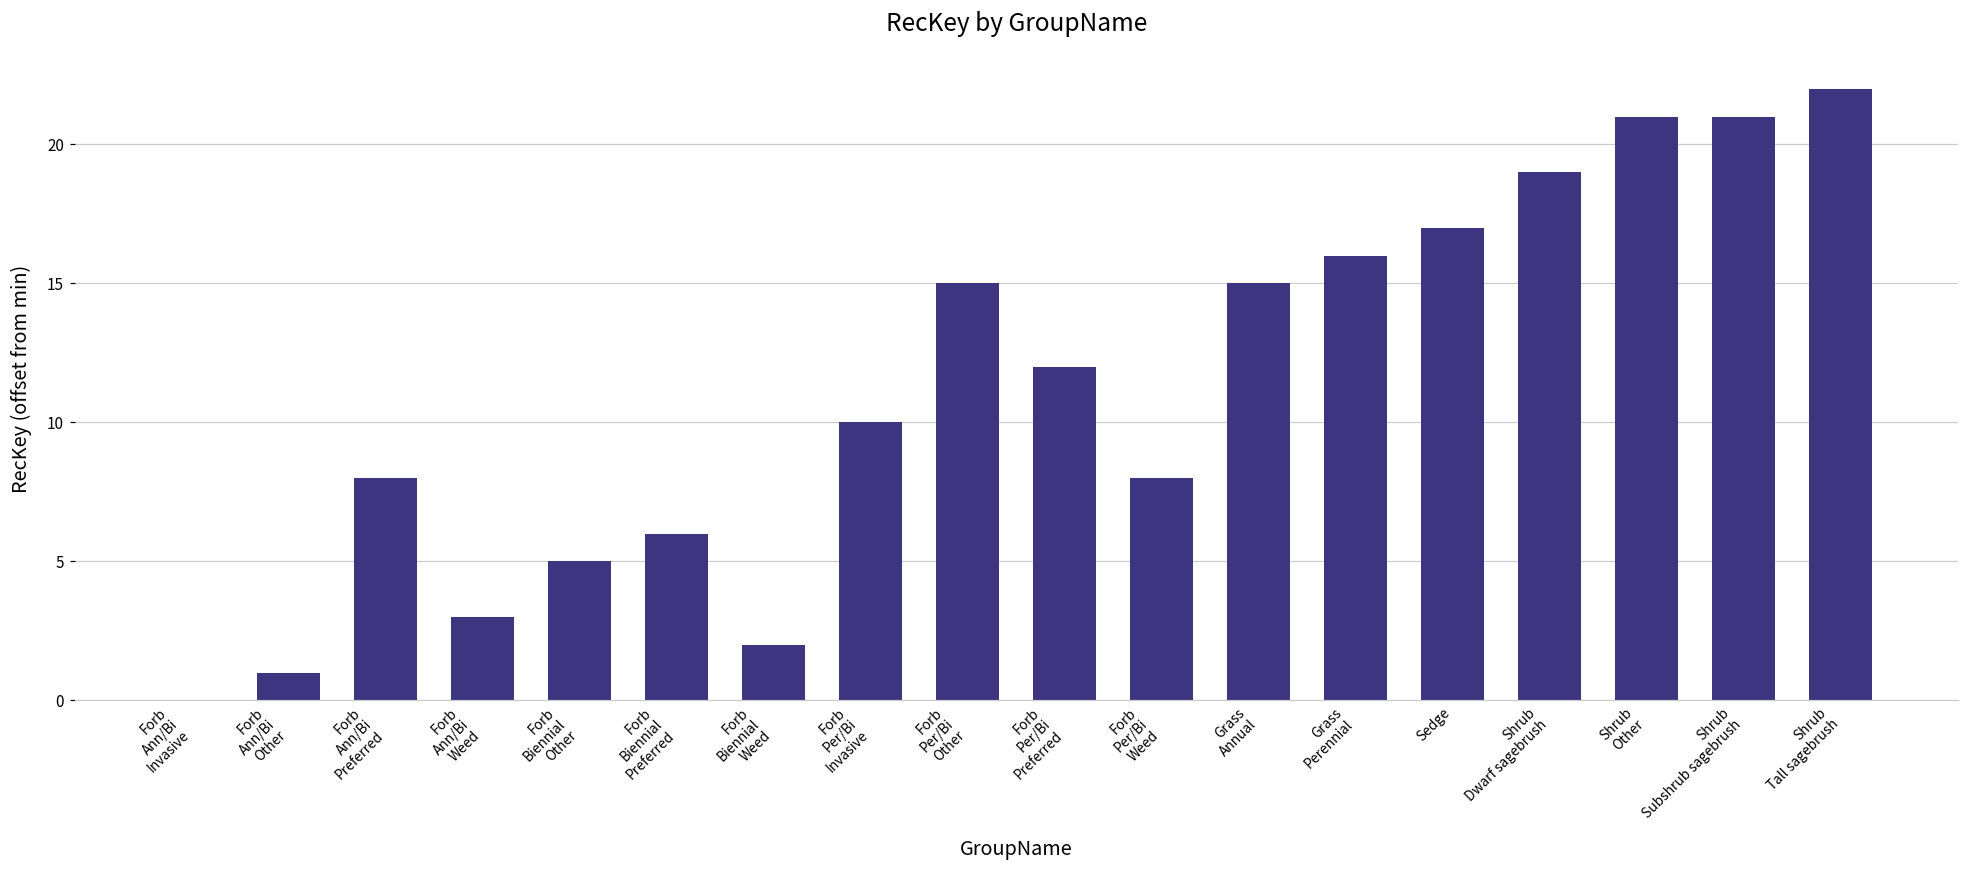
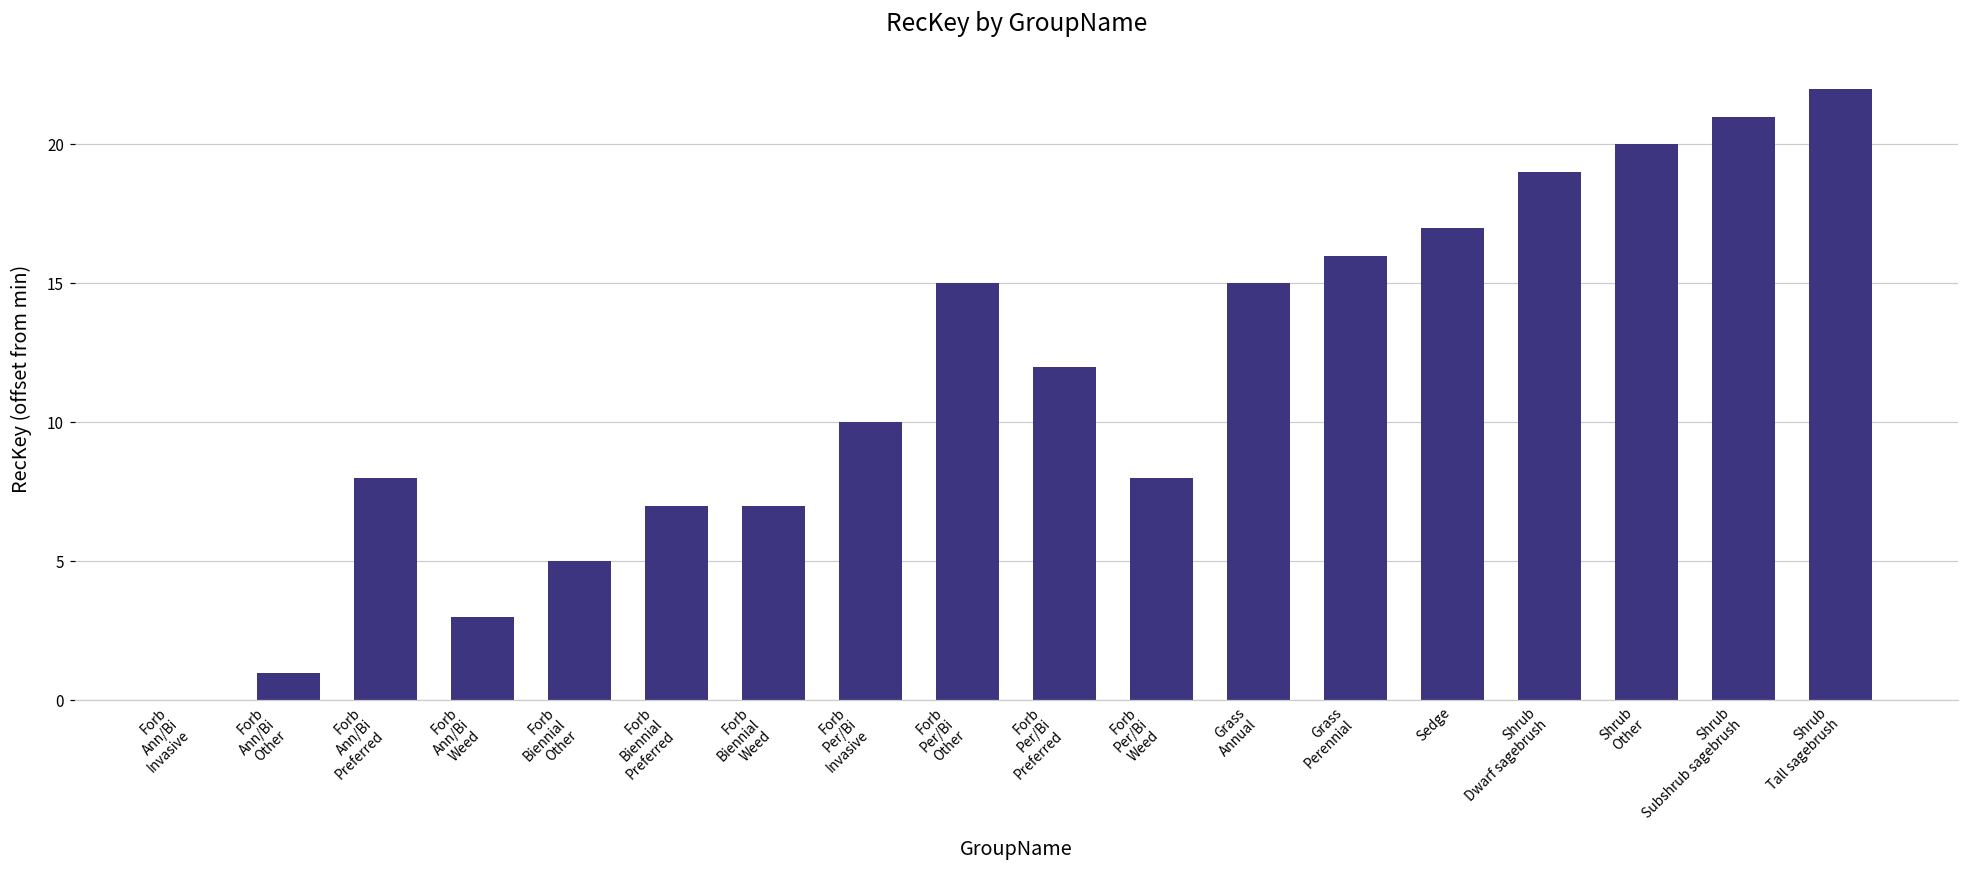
Forb Biennial Preferred: 6.0 -> 7.0
Forb Biennial Weed: 2.0 -> 7.0
Shrub Other: 21.0 -> 20.0
